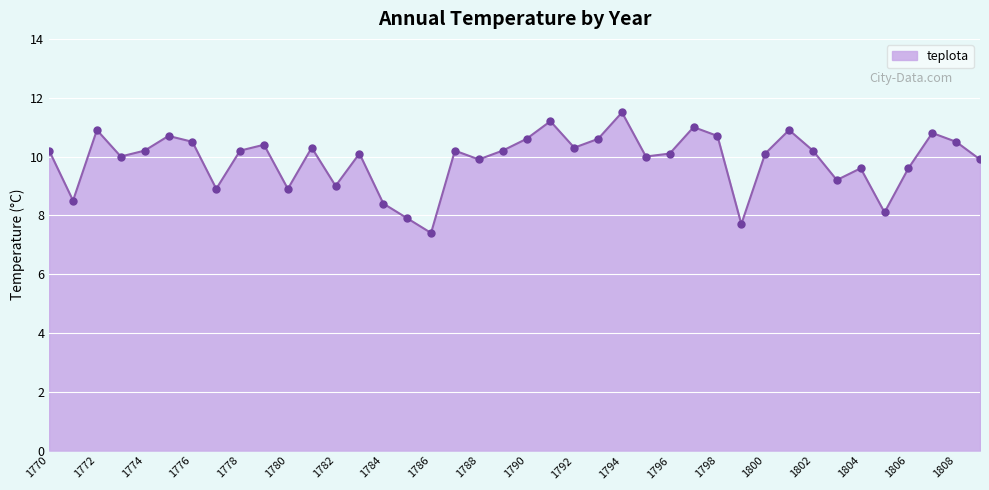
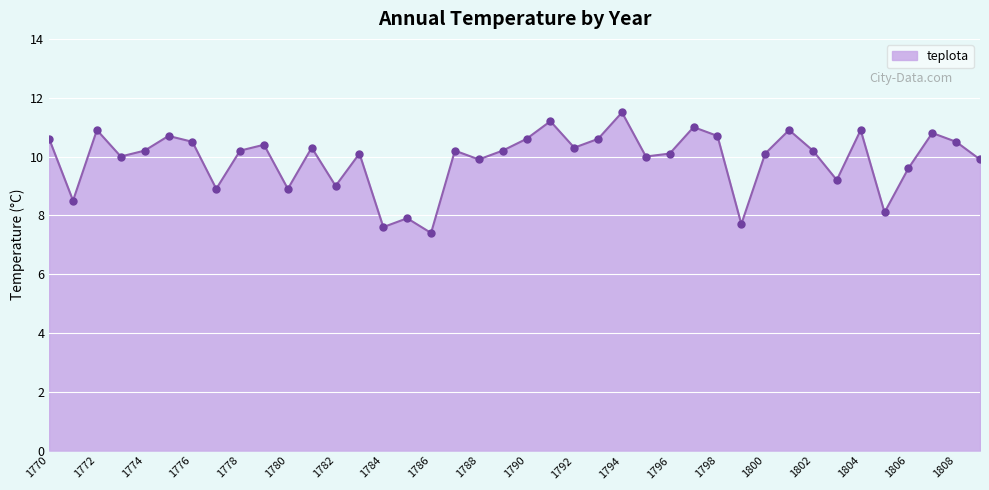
1770: 10.2 -> 10.6
1784: 8.4 -> 7.6
1804: 9.6 -> 10.9
